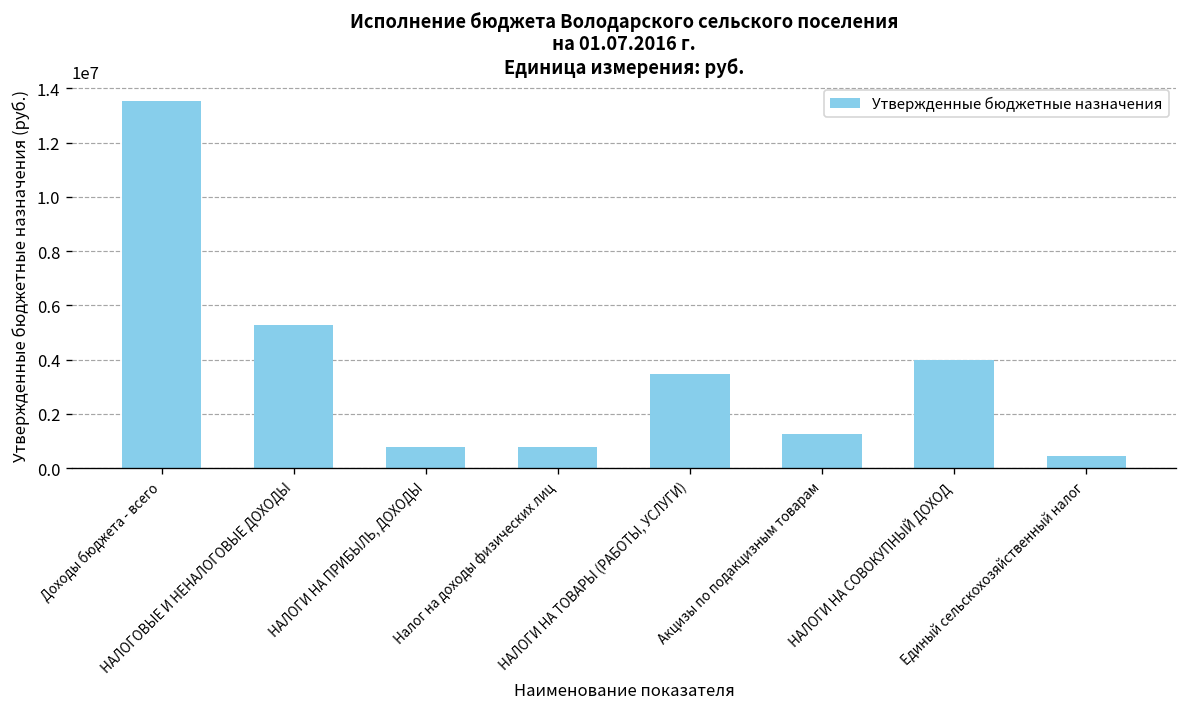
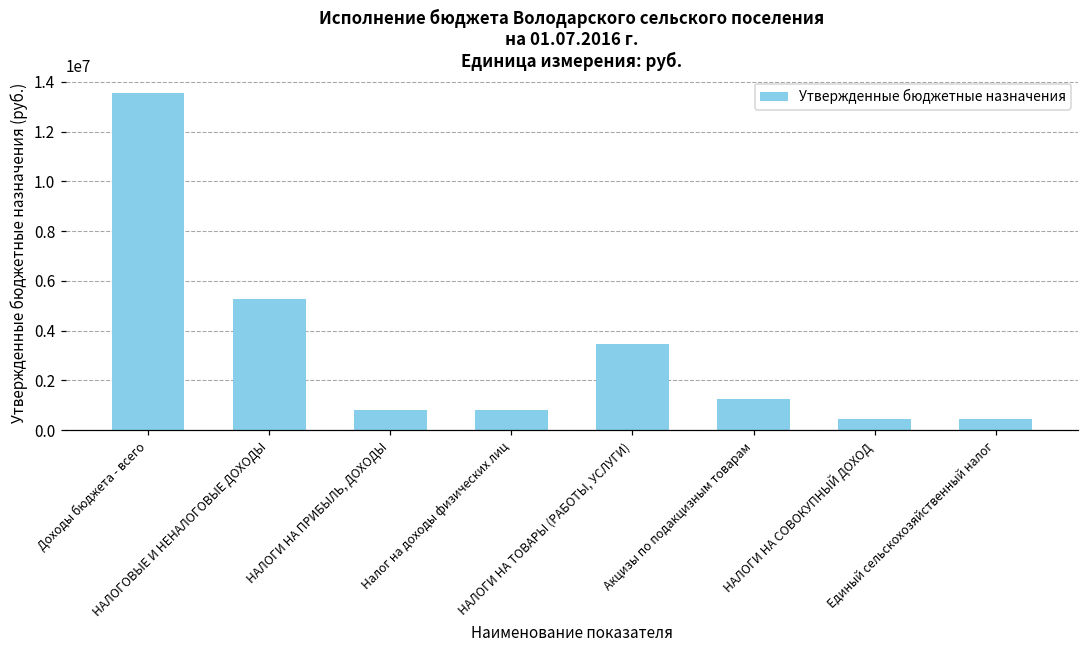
НАЛОГИ НА СОВОКУПНЫЙ ДОХОД: 4000000 -> 400000
